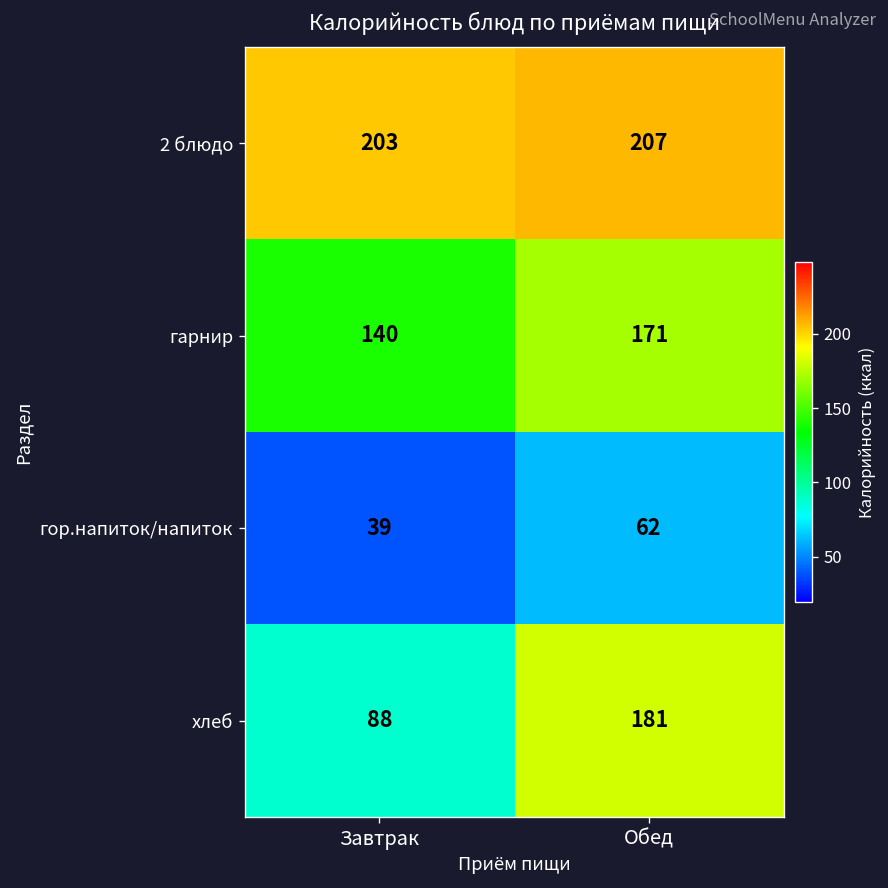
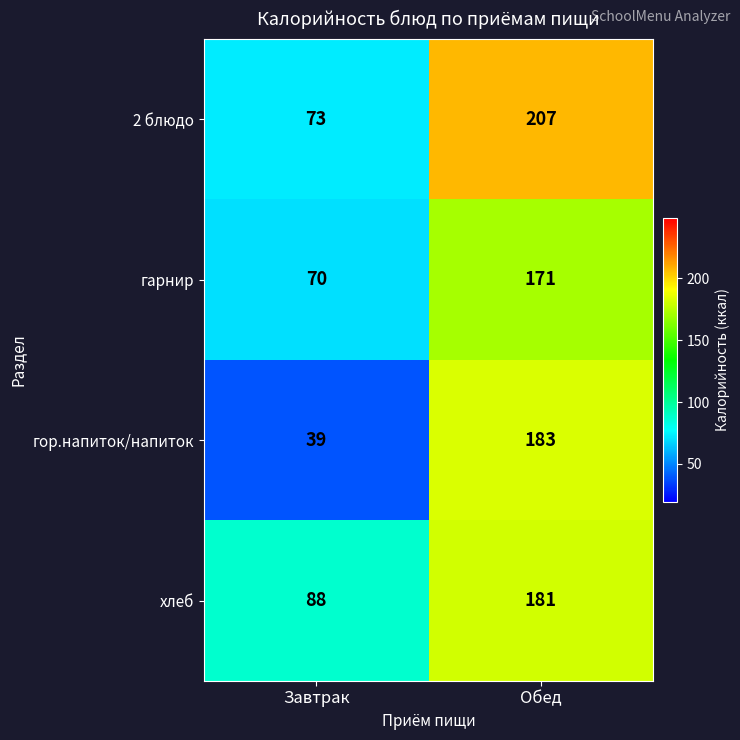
2 блюдо, Завтрак: 203 -> 73
гарнир, Завтрак: 140 -> 70
гор.напиток/напиток, Обед: 62 -> 183
